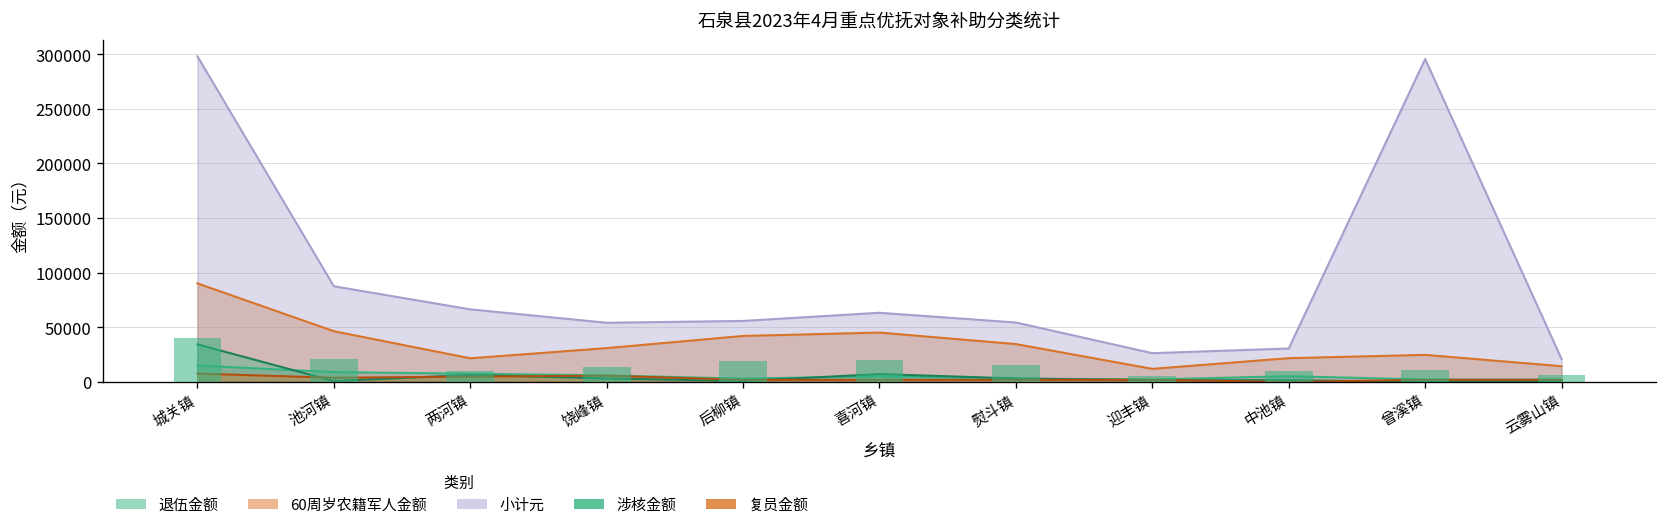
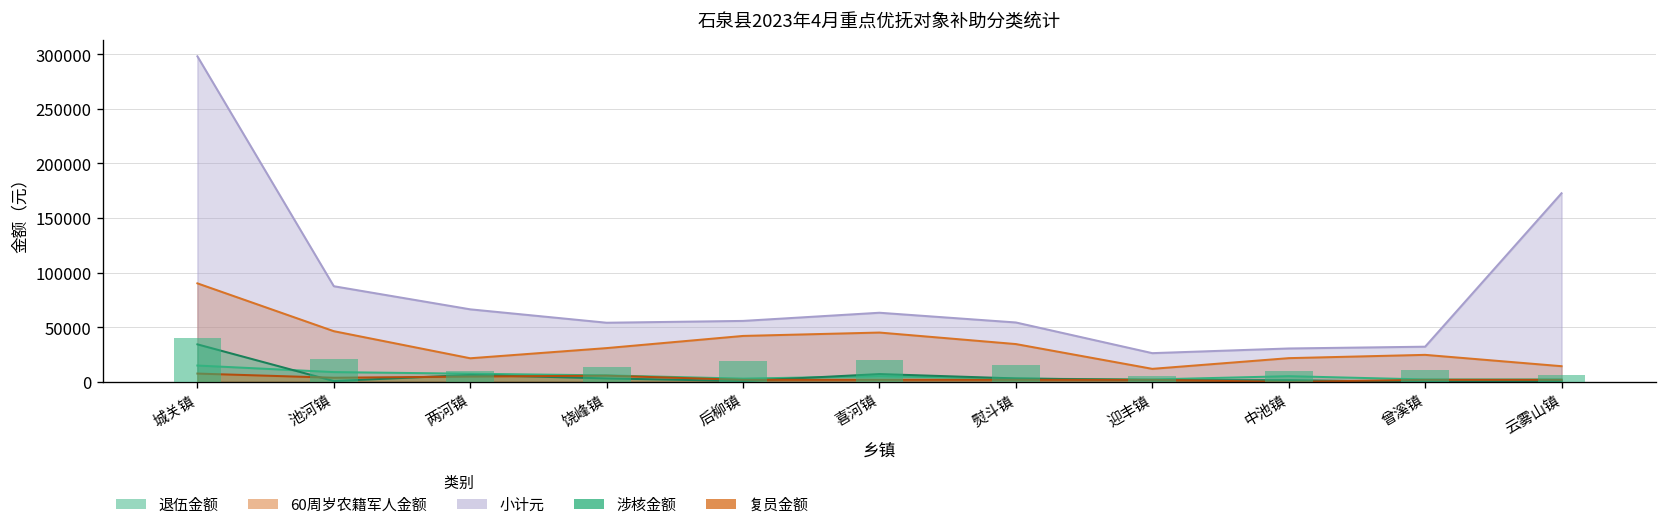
小计元, 曾溪镇: 300000 -> 30000
小计元, 云雾山镇: 20000 -> 170000
